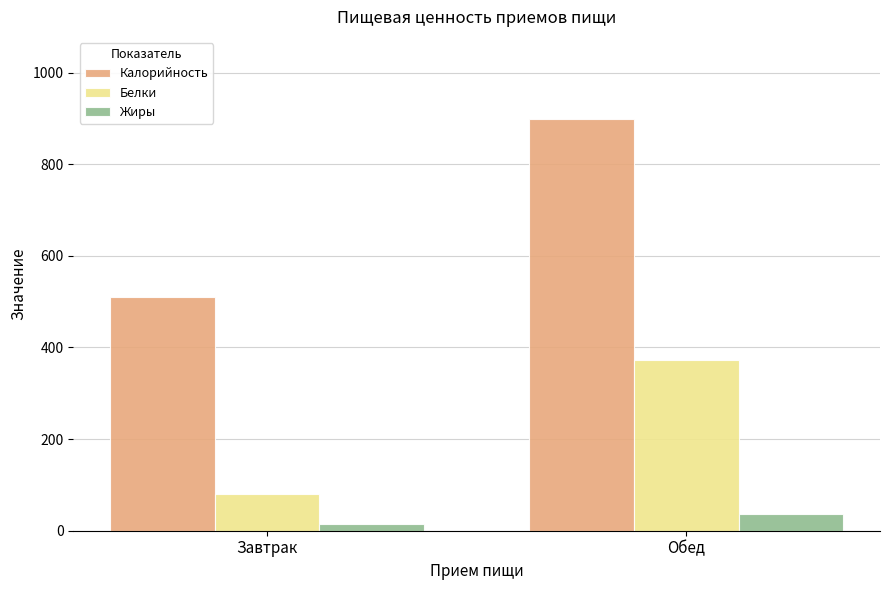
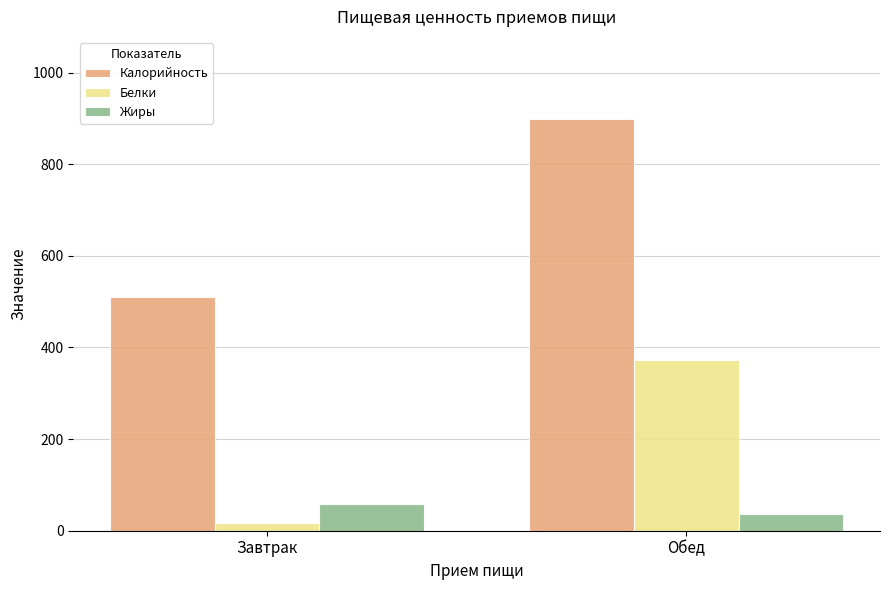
Белки, Завтрак: 80 -> 20
Жиры, Завтрак: 10 -> 60
